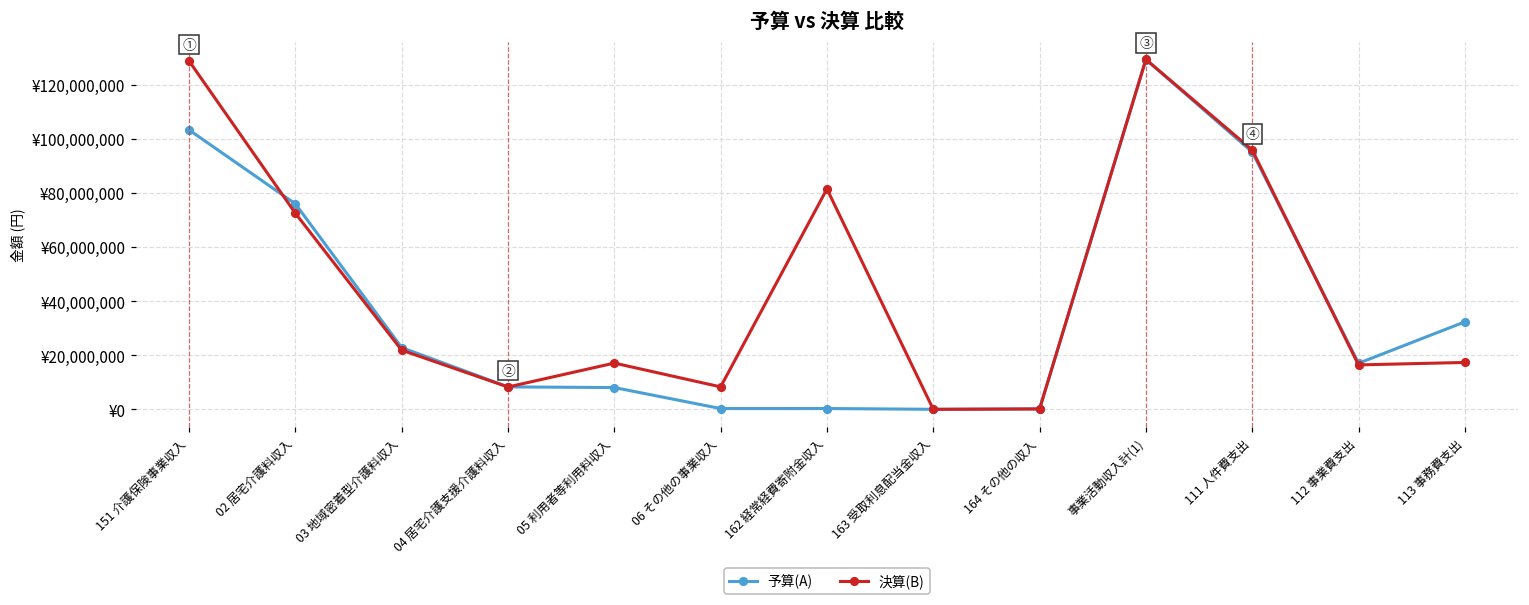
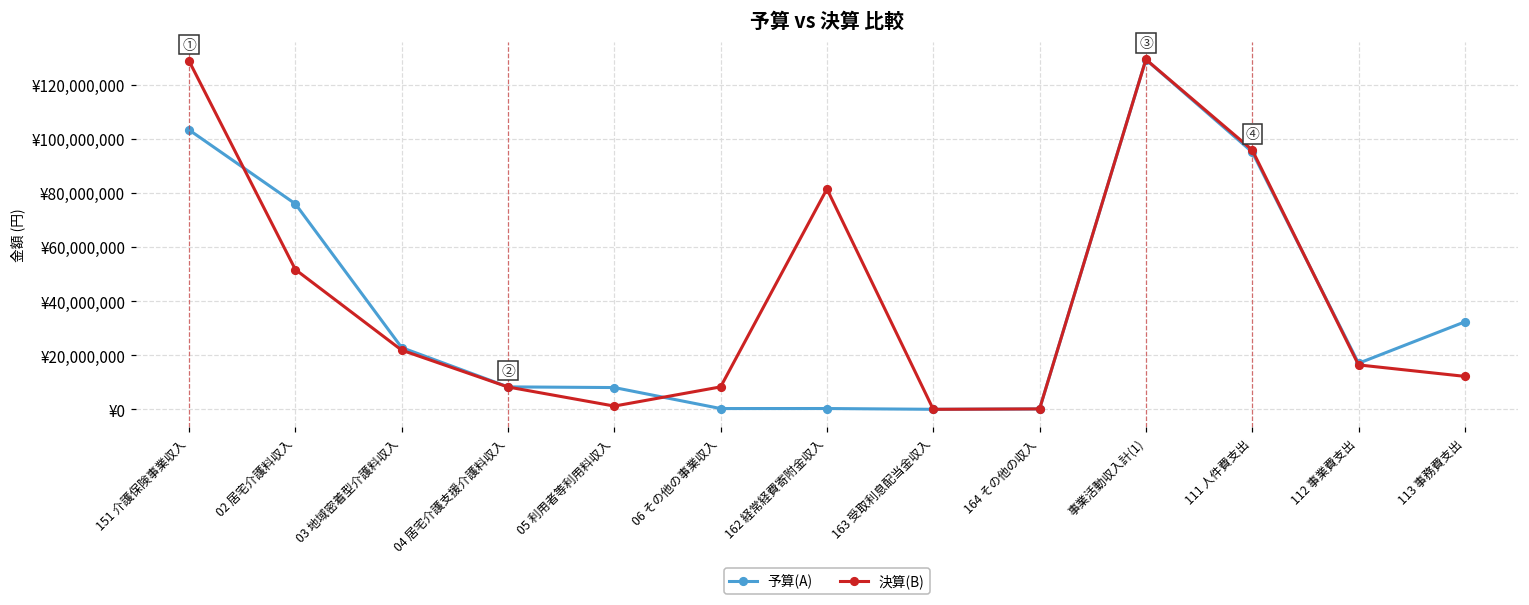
決算(B), 02 居宅介護料収入: ¥73,000,000 -> ¥52,000,000
決算(B), 05 利用者等利用料収入: ¥17,000,000 -> ¥1,000,000
決算(B), 113 事務費支出: ¥17,000,000 -> ¥12,000,000
